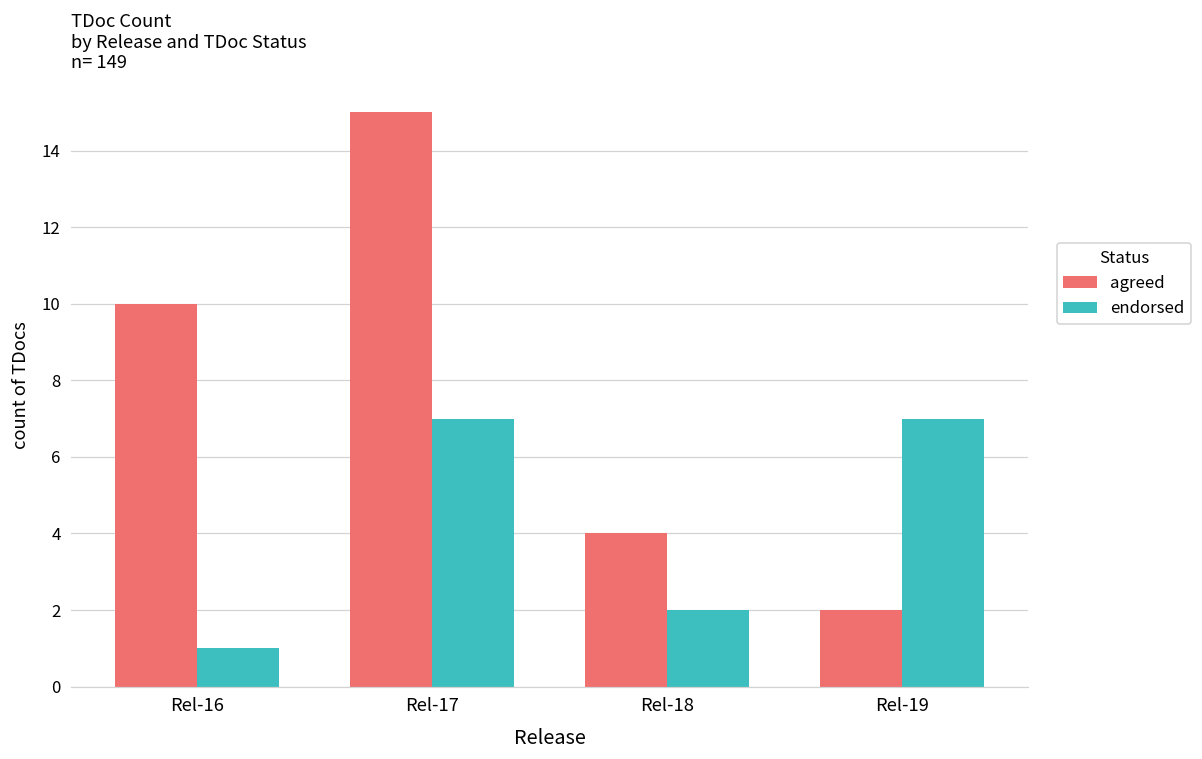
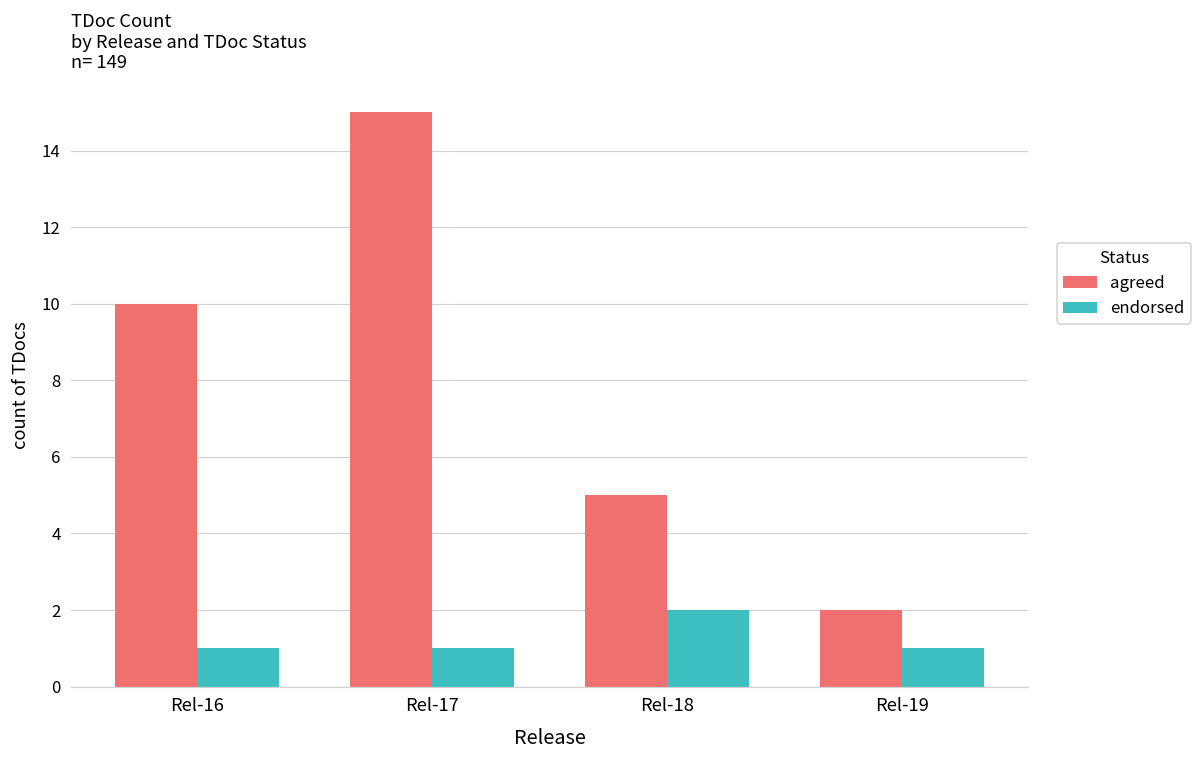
endorsed, Rel-17: 7 -> 1
agreed, Rel-18: 4 -> 5
endorsed, Rel-19: 7 -> 1
